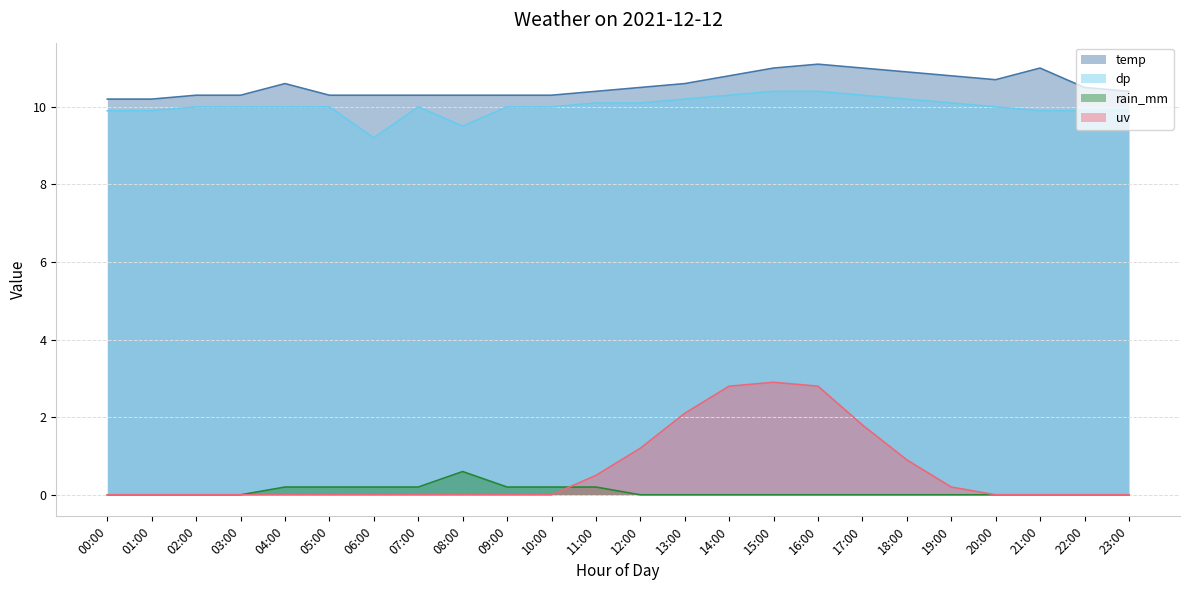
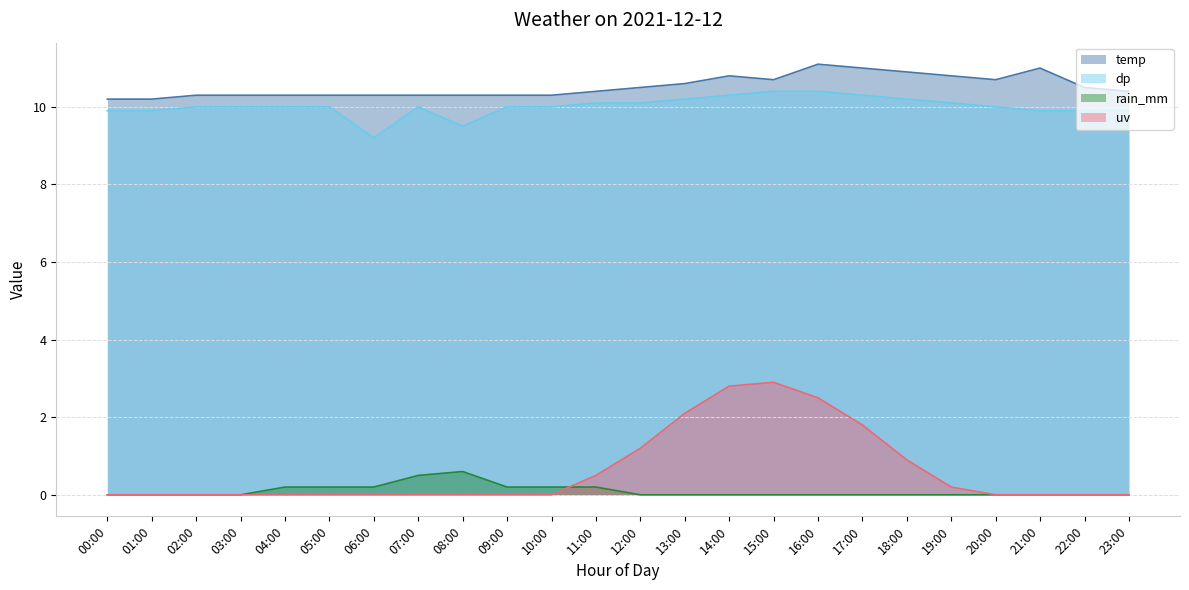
temp, 04:00: 10.6 -> 10.3
rain_mm, 07:00: 0.2 -> 0.5
temp, 15:00: 11.0 -> 10.7
uv, 16:00: 2.8 -> 2.5
